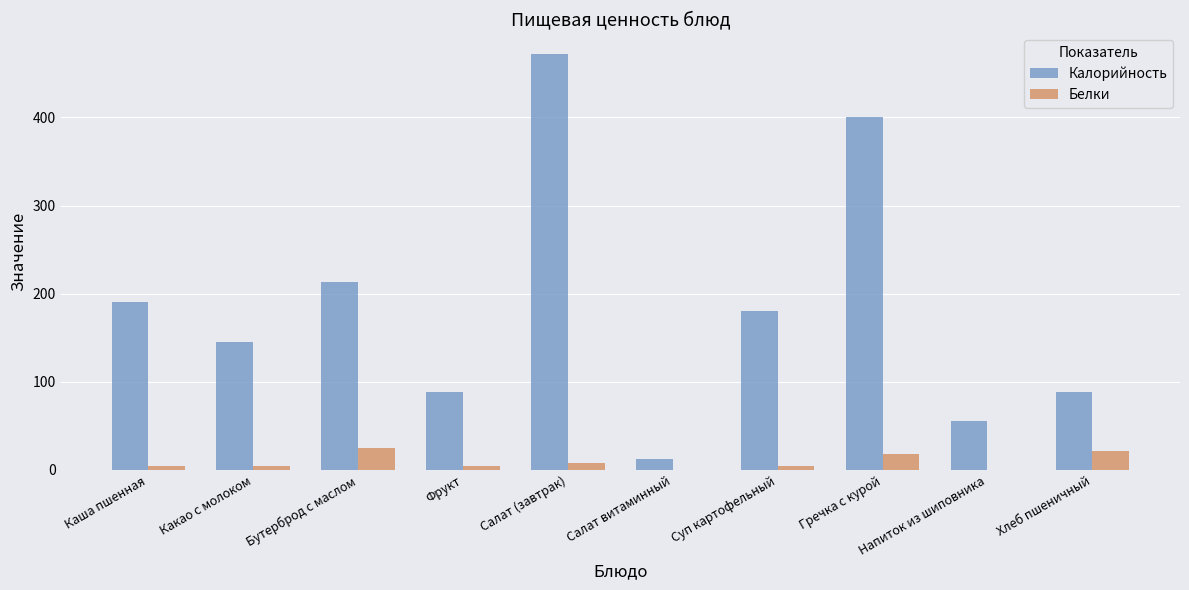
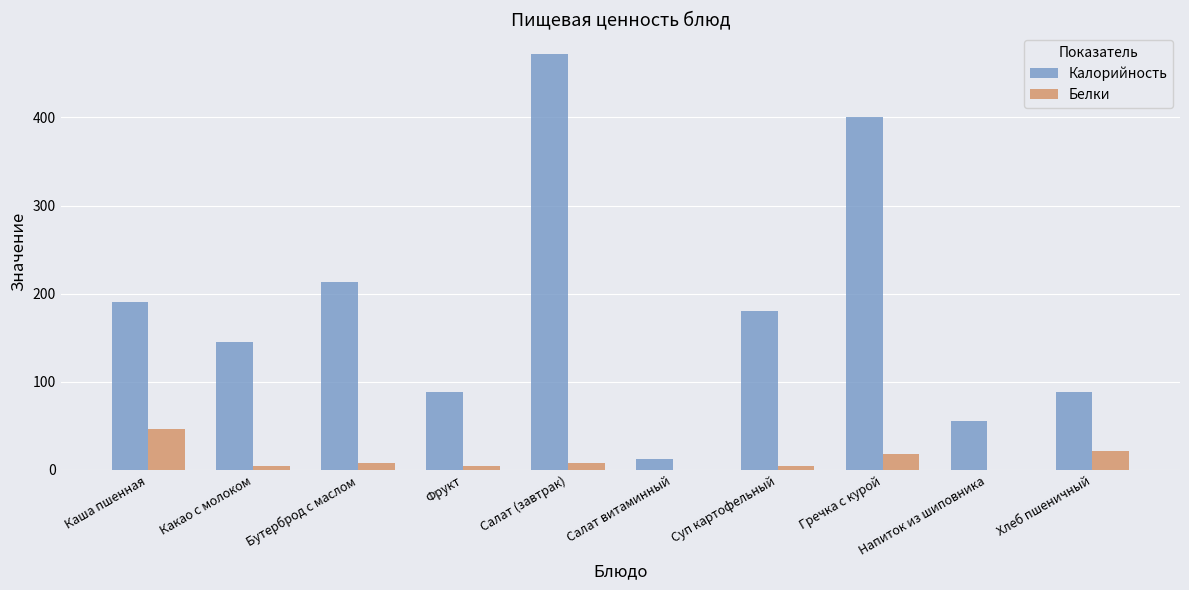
Белки, Каша пшенная: 0 -> 50
Белки, Бутерброд с маслом: 30 -> 10
